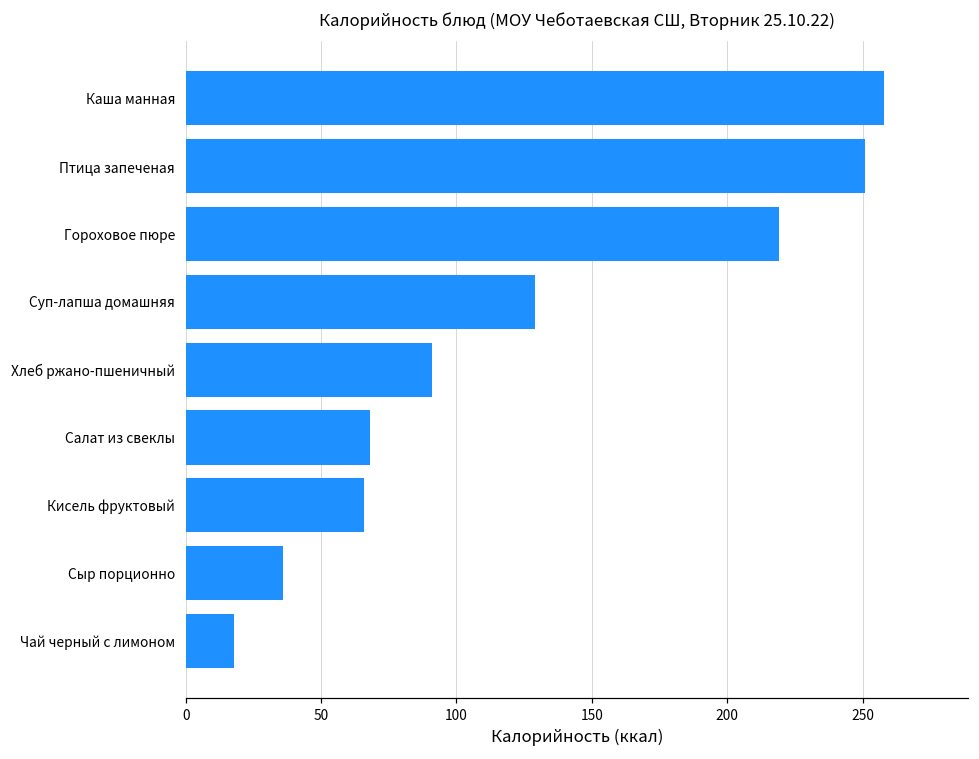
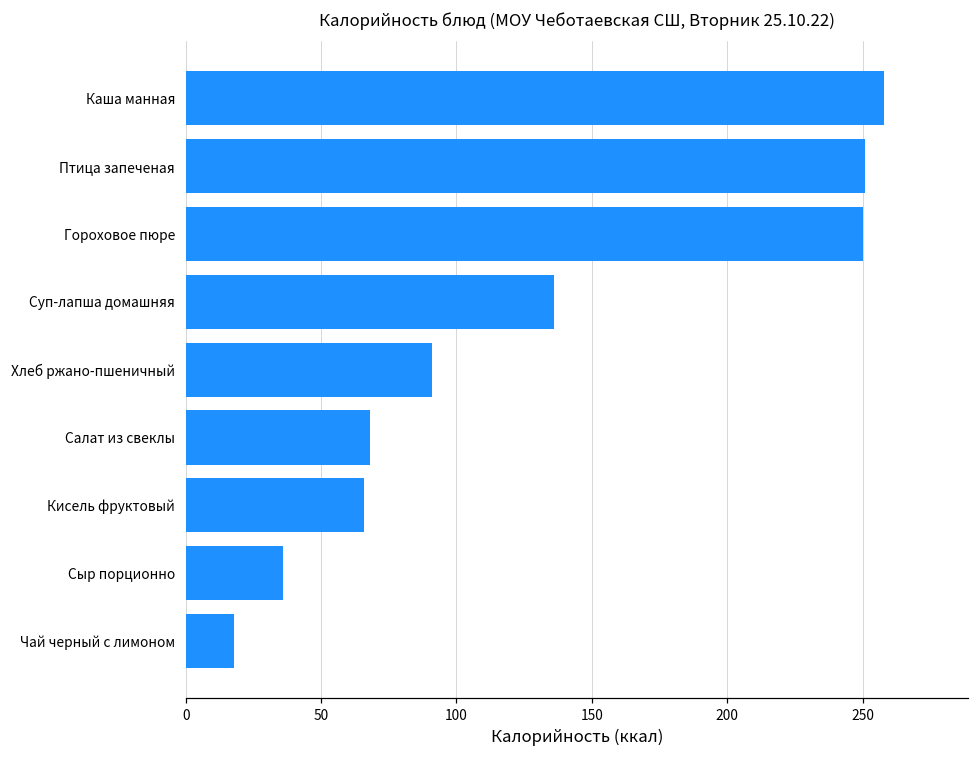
Гороховое пюре: 219 -> 250
Суп-лапша домашняя: 129 -> 136
